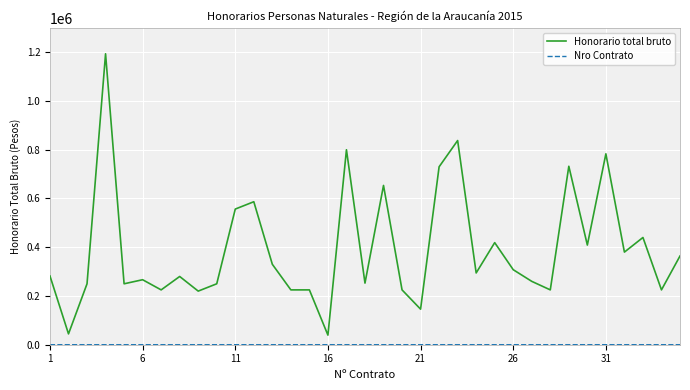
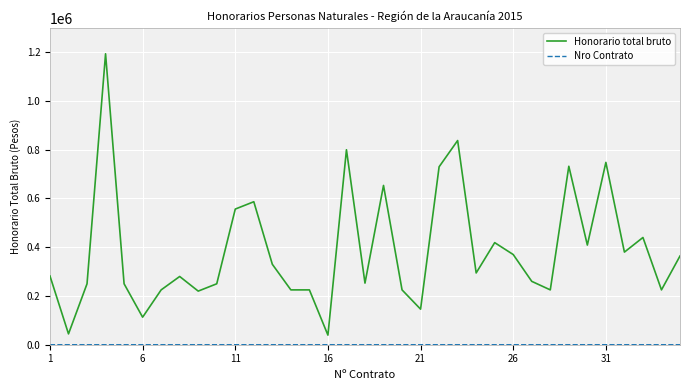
Honorario total bruto, 6: 270000 -> 110000
Honorario total bruto, 26: 310000 -> 370000
Honorario total bruto, 31: 780000 -> 750000
